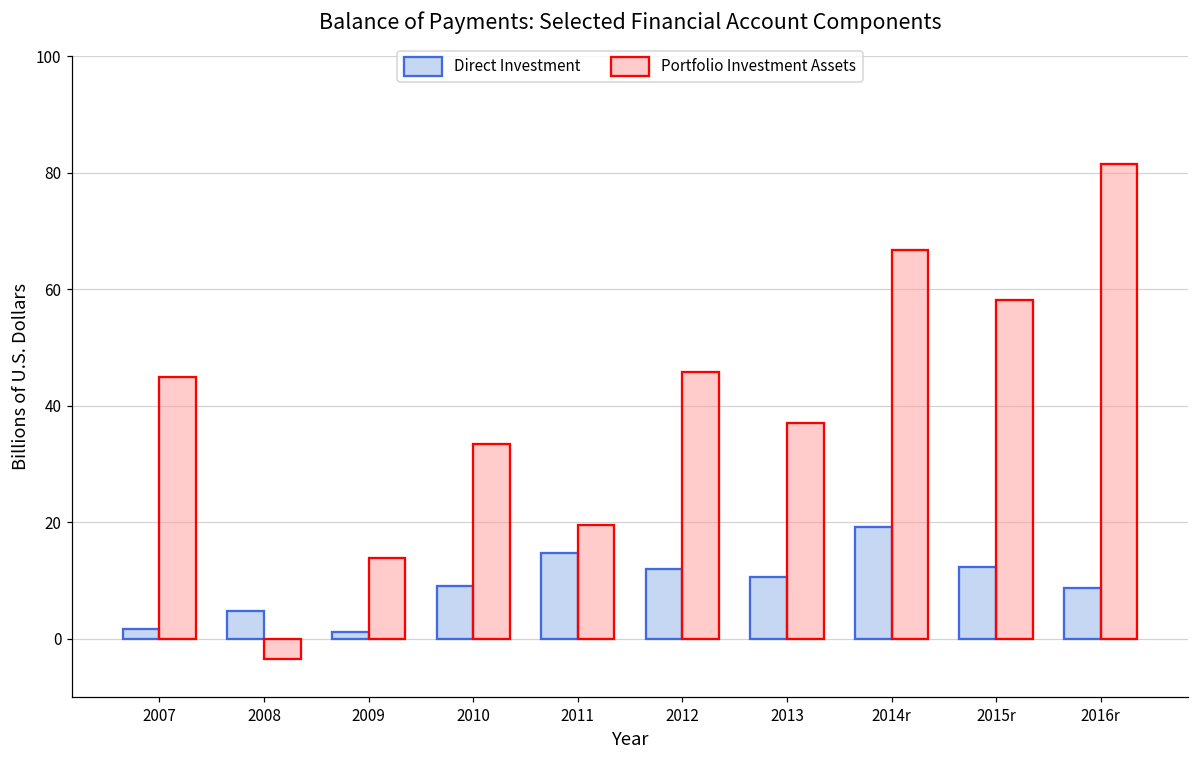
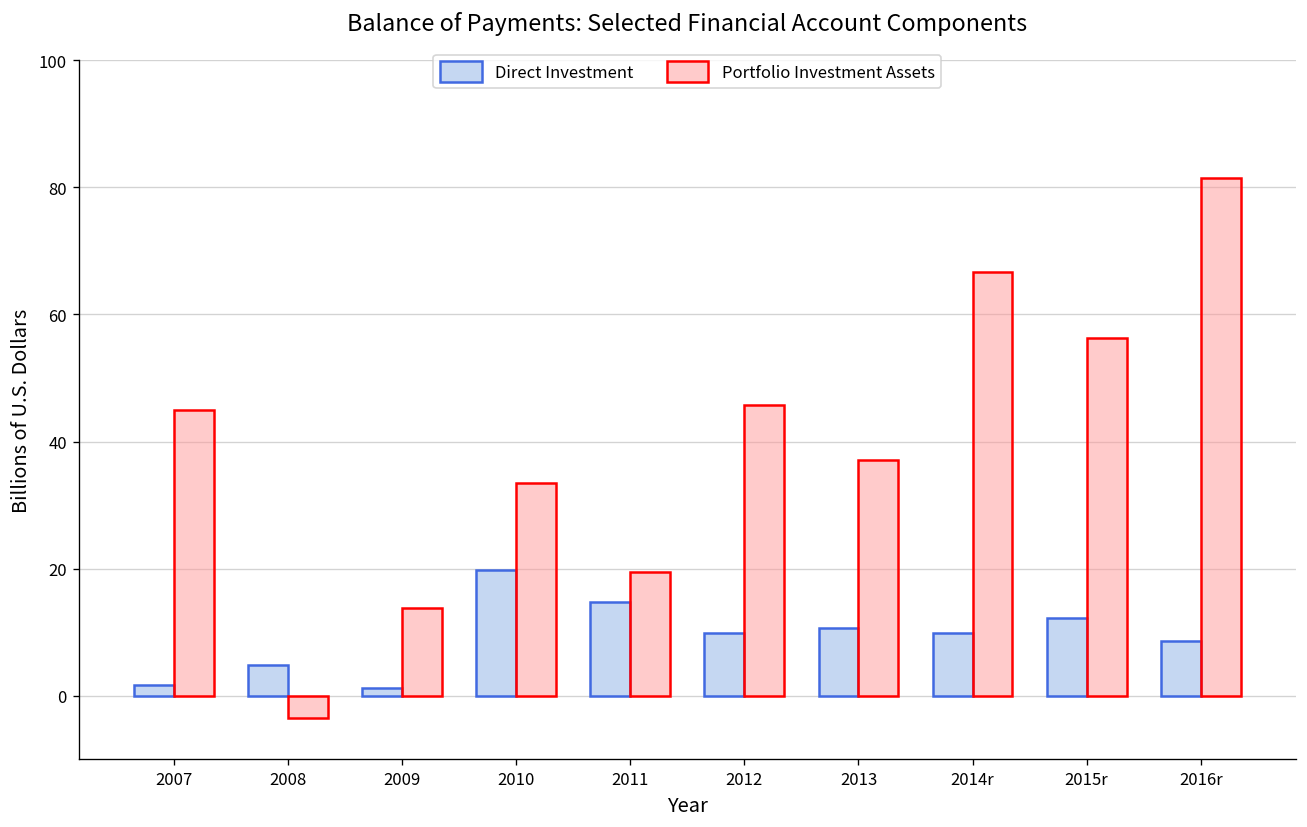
Direct Investment, 2010: 9 -> 20
Direct Investment, 2012: 12 -> 10
Direct Investment, 2014r: 19 -> 10
Portfolio Investment Assets, 2015r: 58 -> 56
